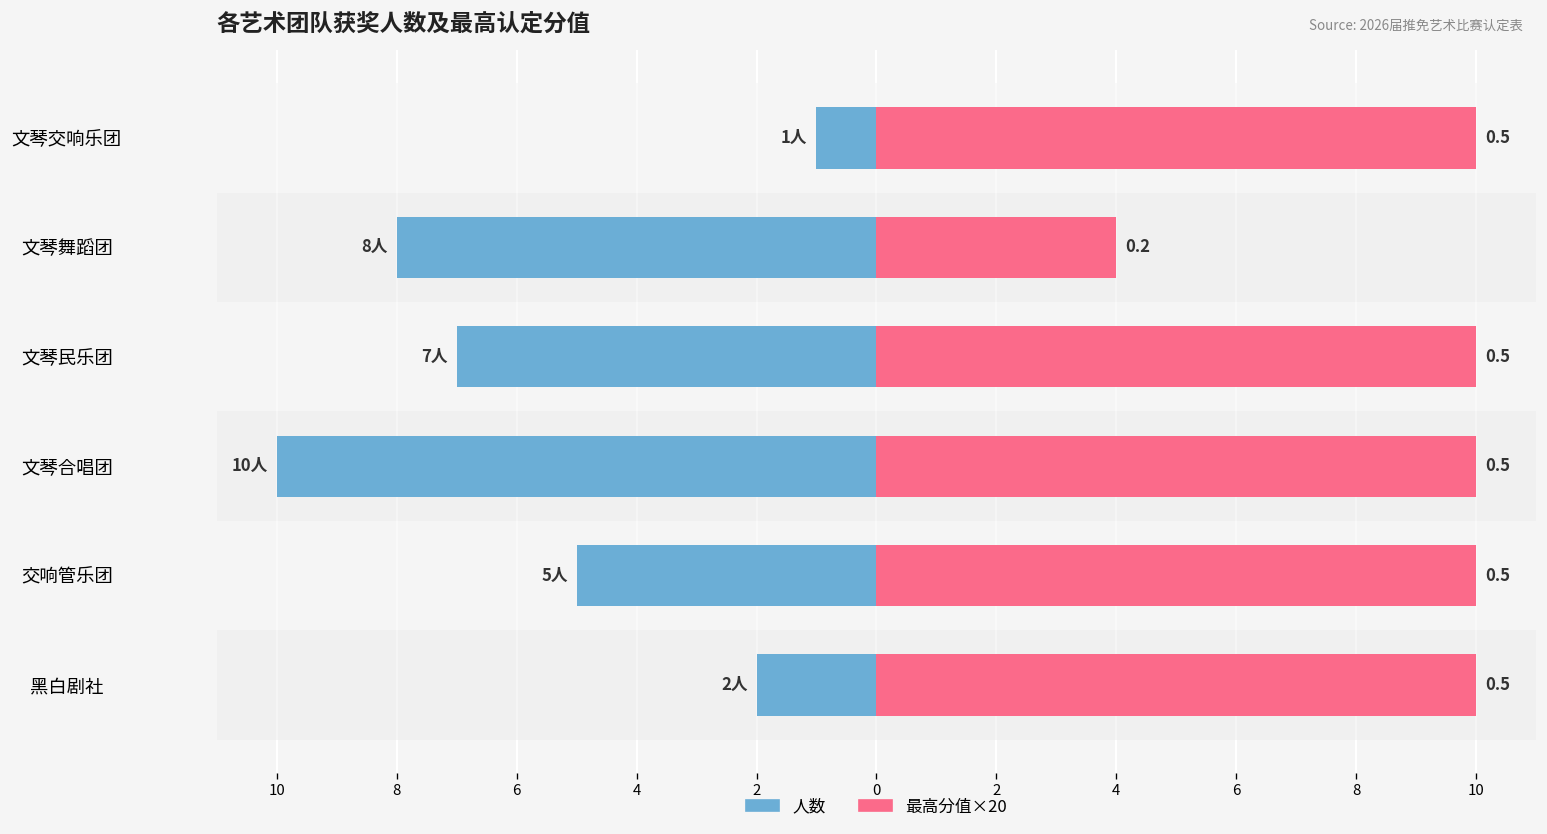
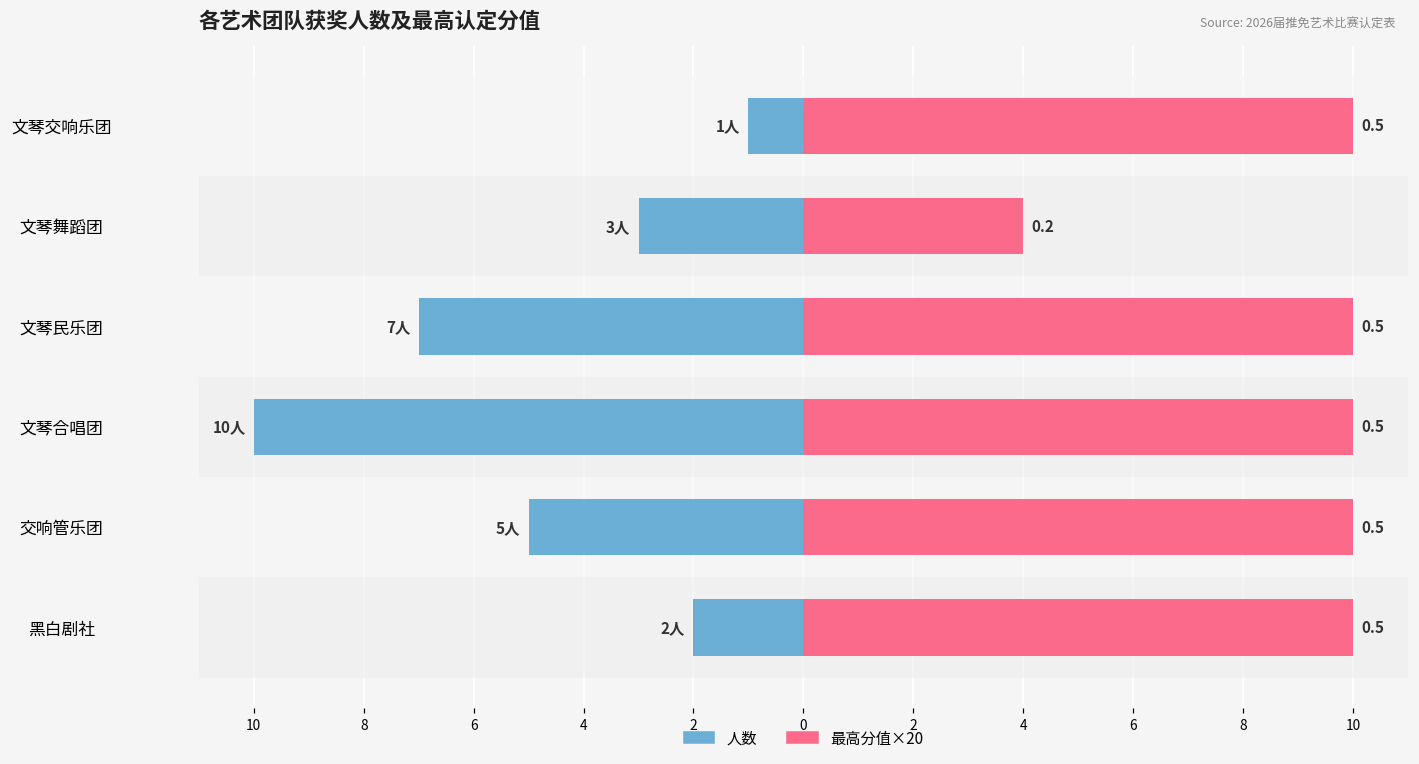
人数, 文琴舞蹈团: 8人 -> 3人
